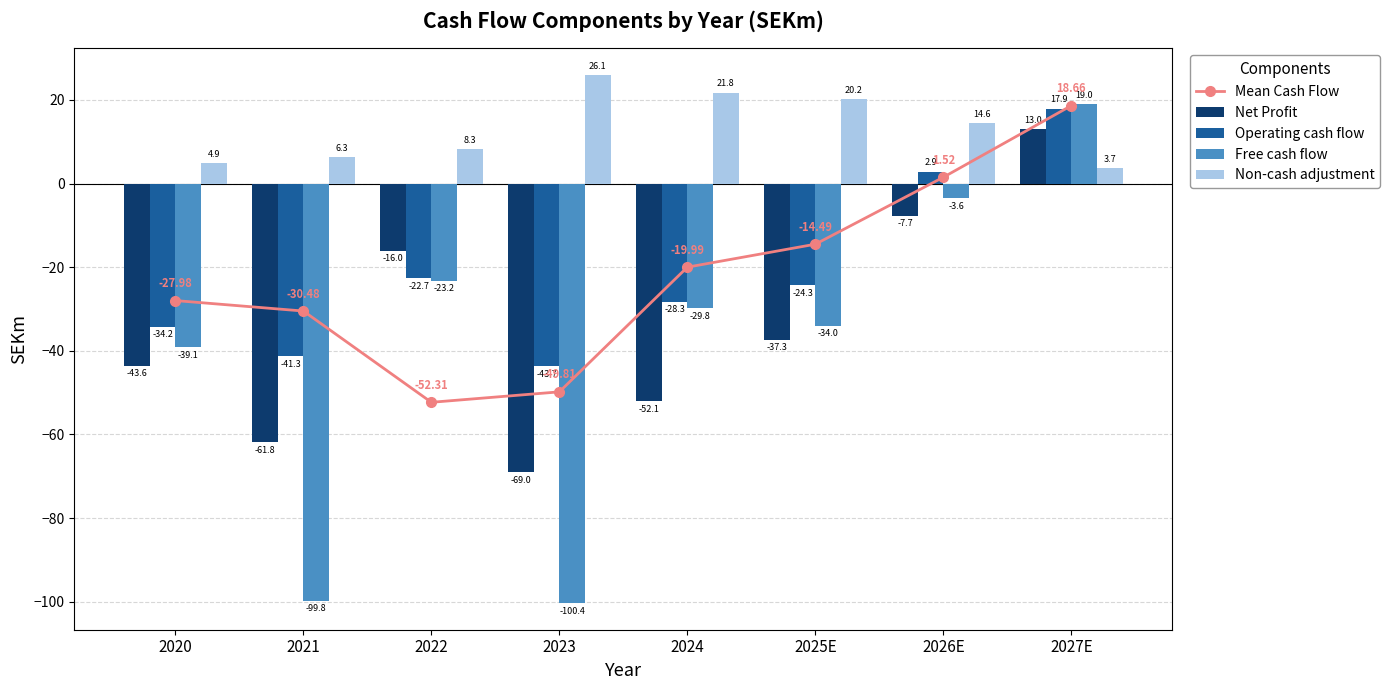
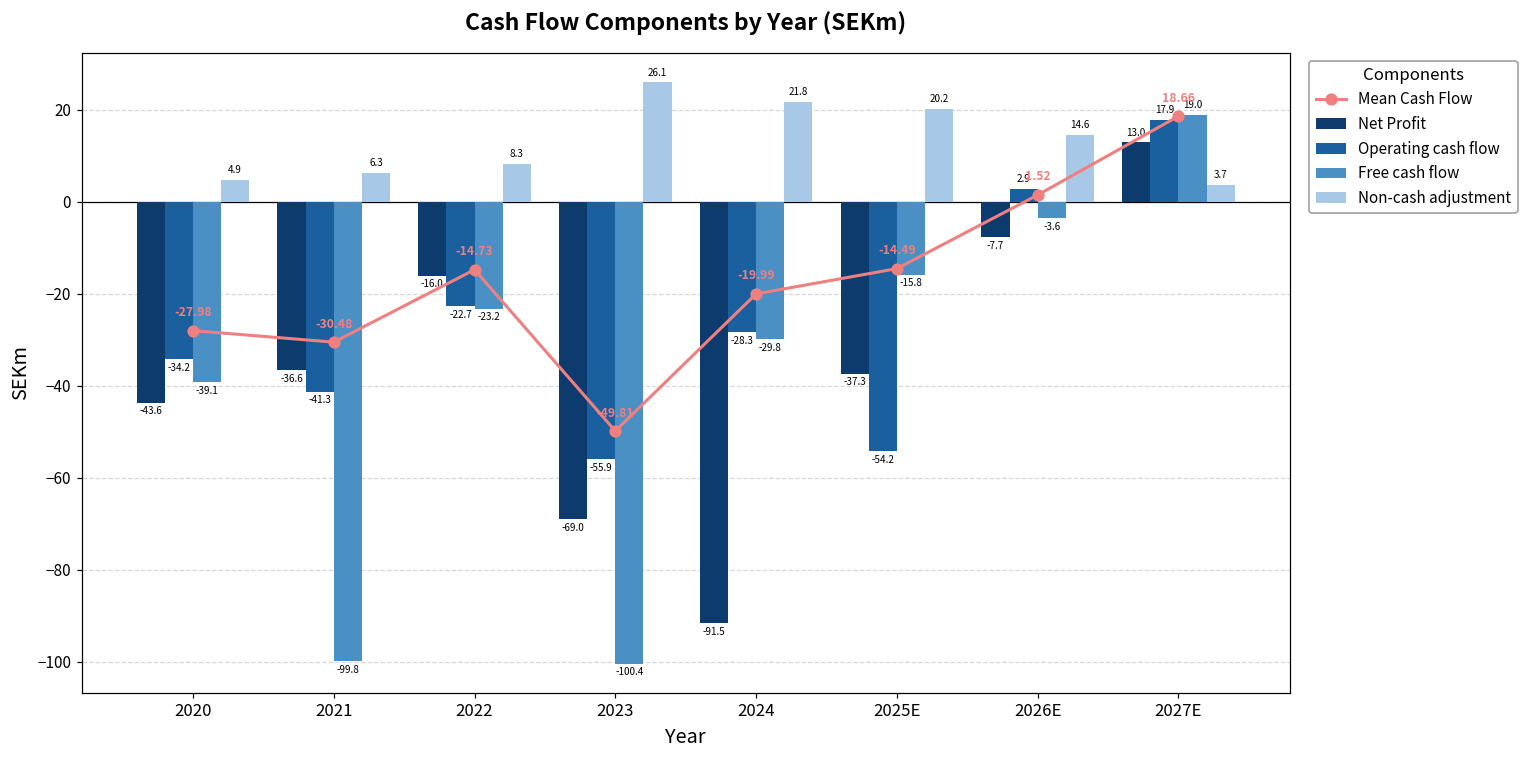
Net Profit, 2021: -61.8 -> -36.6
Mean Cash Flow, 2022: -52.31 -> -14.73
Operating cash flow, 2023: -43.7 -> -55.9
Net Profit, 2024: -52.1 -> -91.5
Operating cash flow, 2025E: -24.3 -> -54.2
Free cash flow, 2025E: -34.0 -> -15.8
